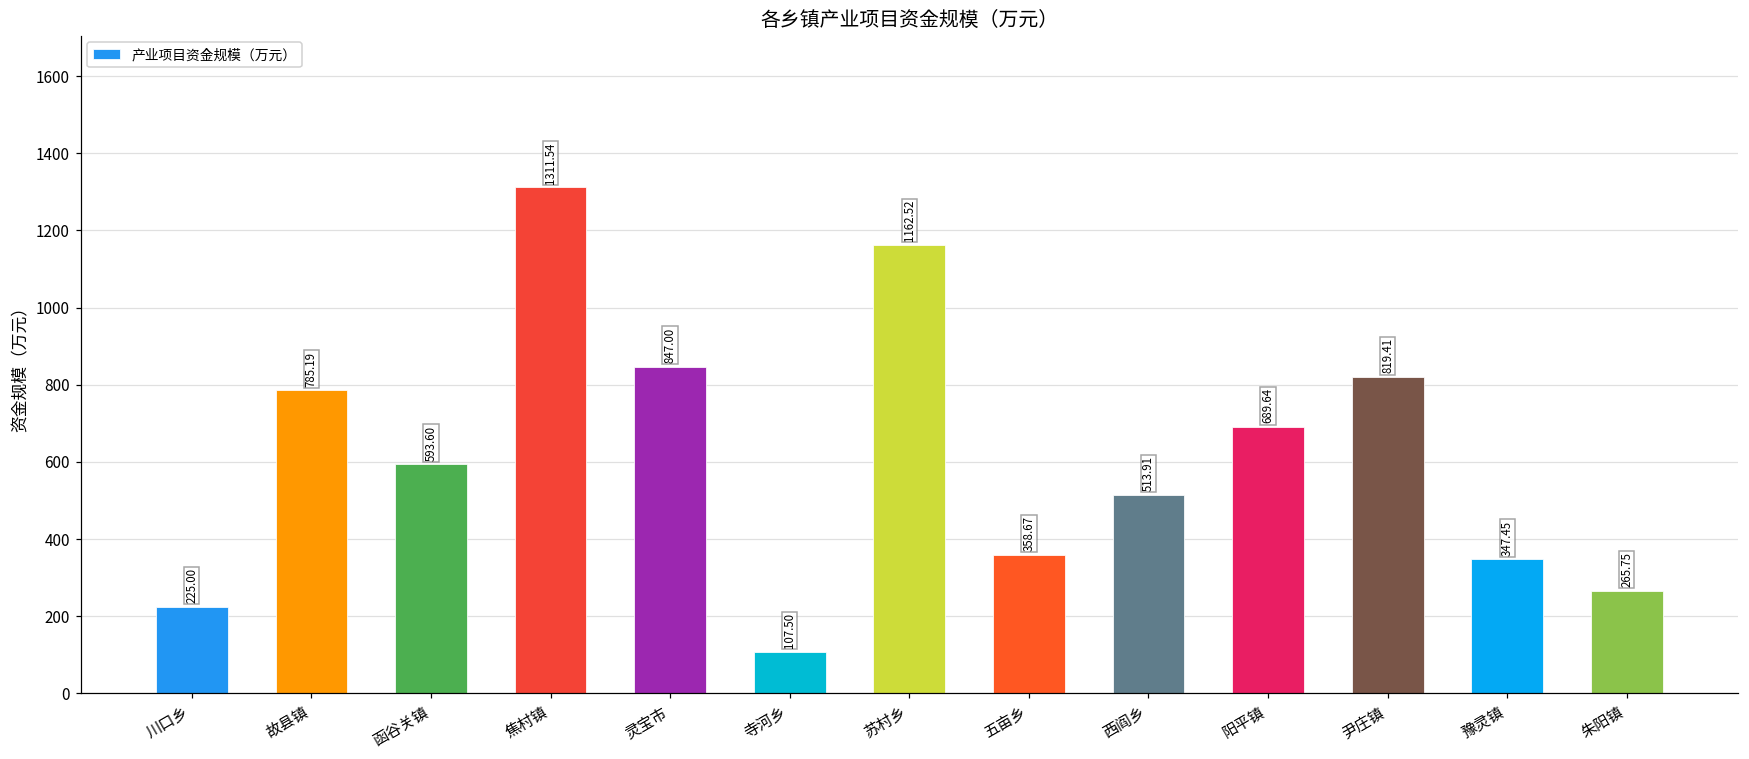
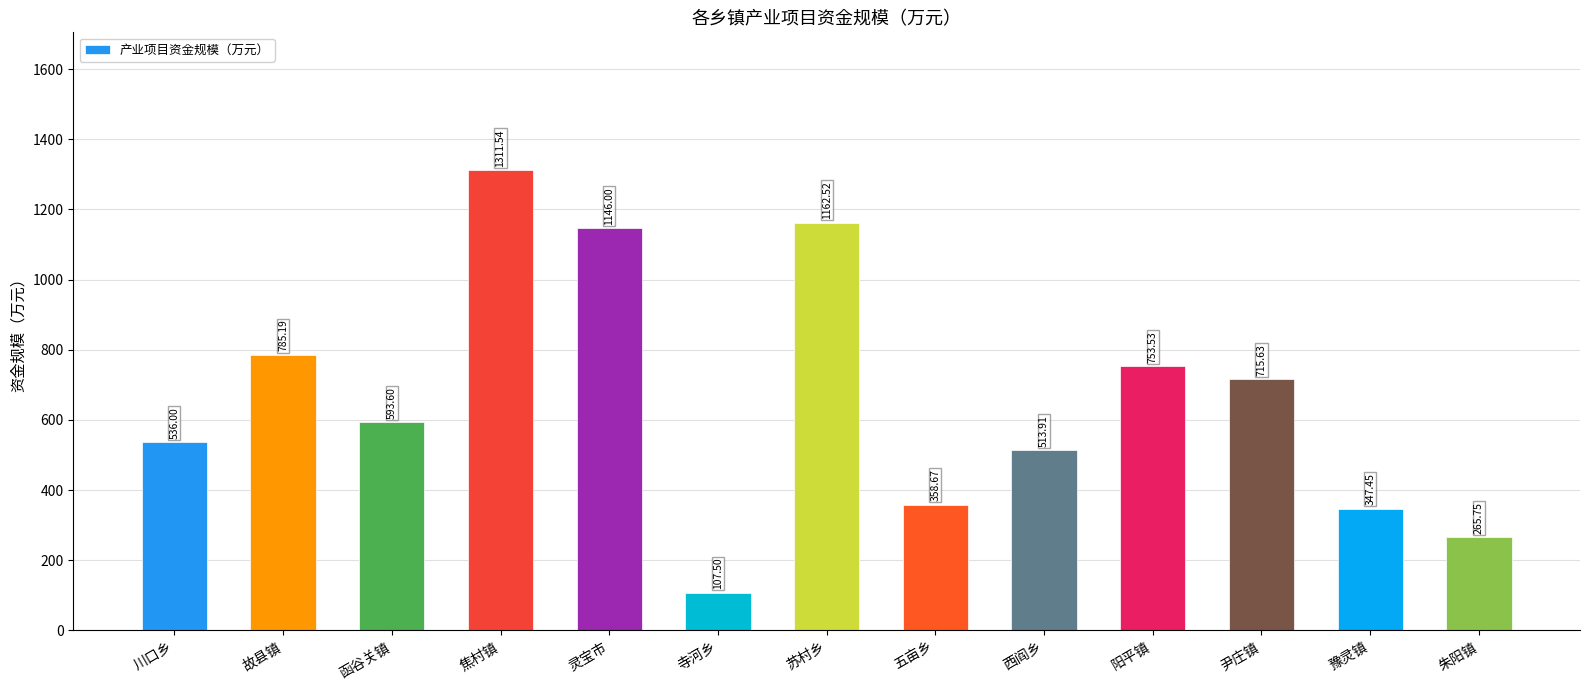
川口乡: 225.00 -> 536.00
灵宝市: 847.00 -> 1146.00
阳平镇: 689.64 -> 753.53
尹庄镇: 819.41 -> 715.63
